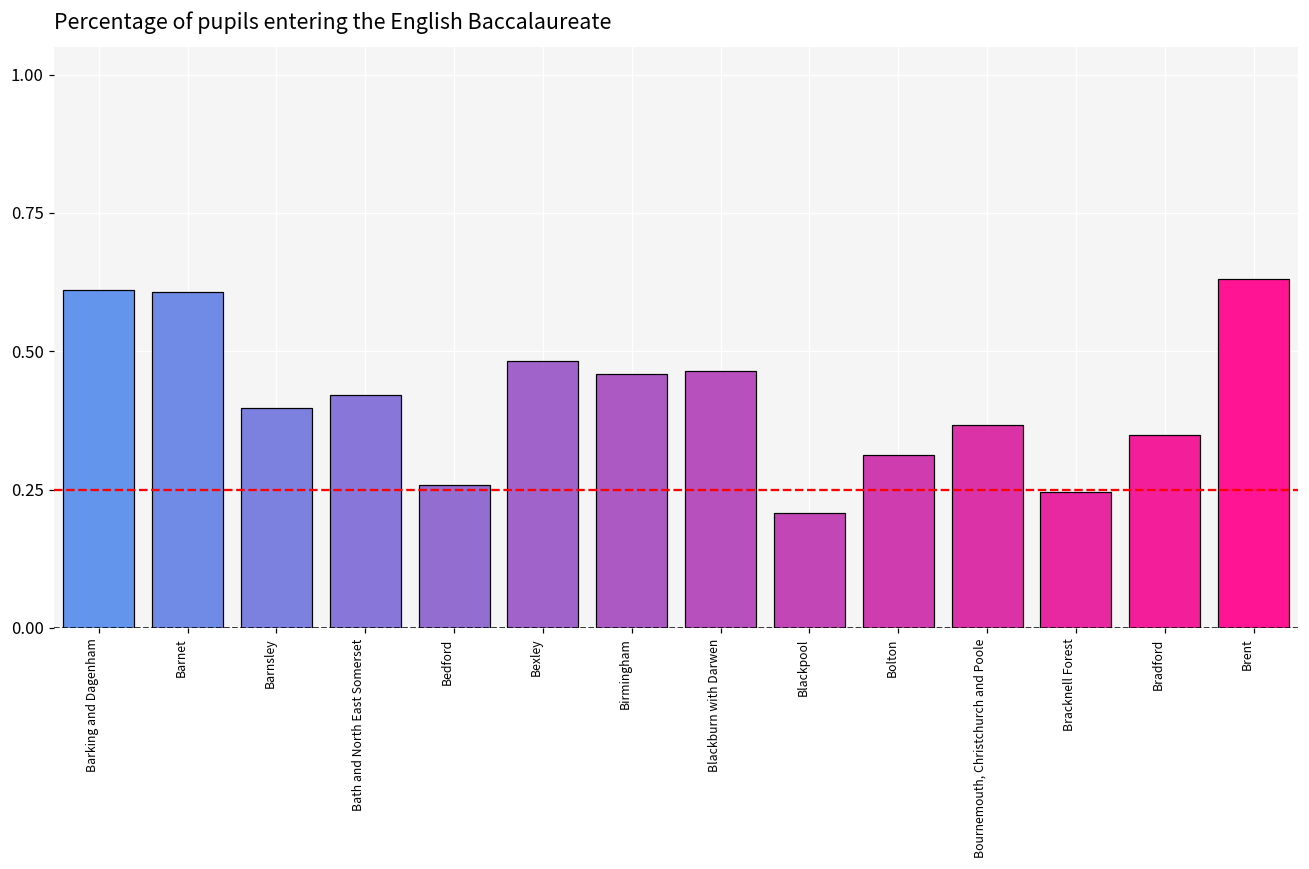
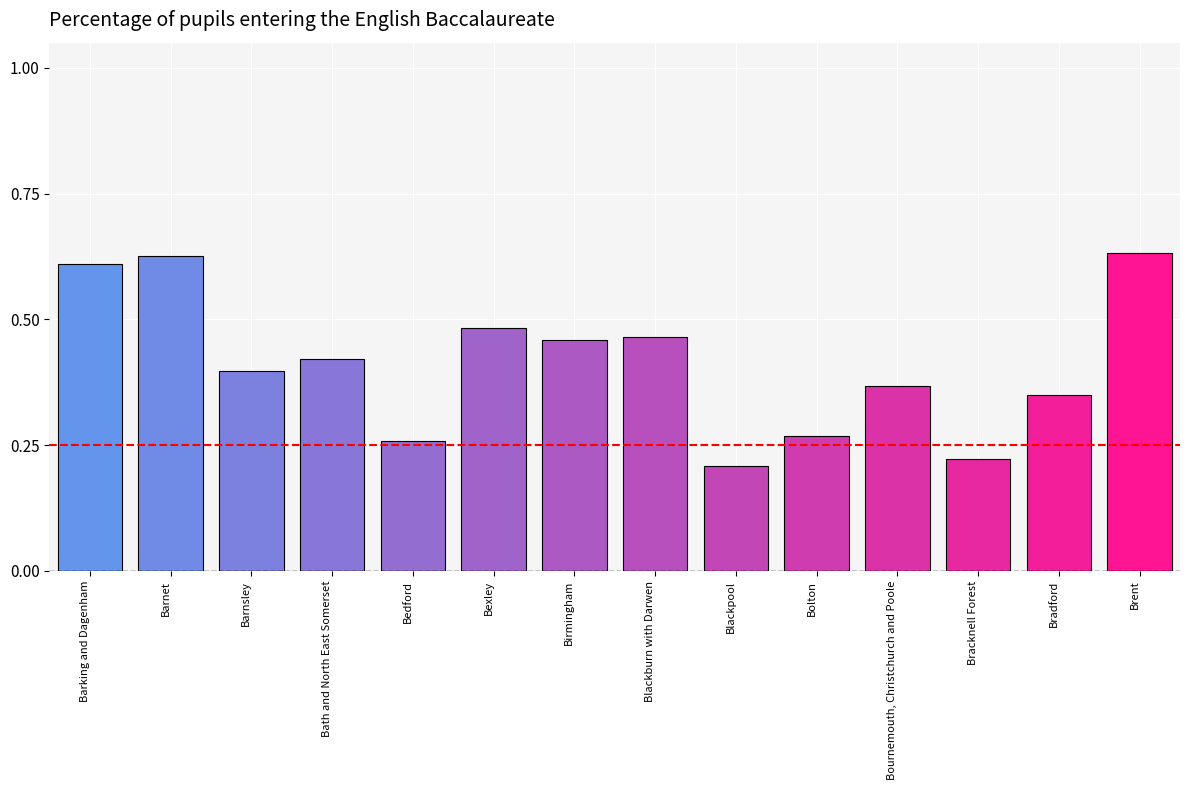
Barnet: 0.61 -> 0.63
Bolton: 0.31 -> 0.27
Bracknell Forest: 0.25 -> 0.22
